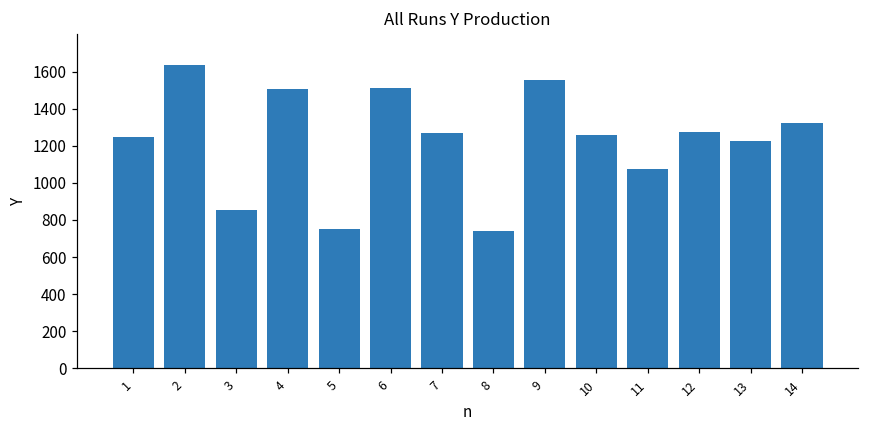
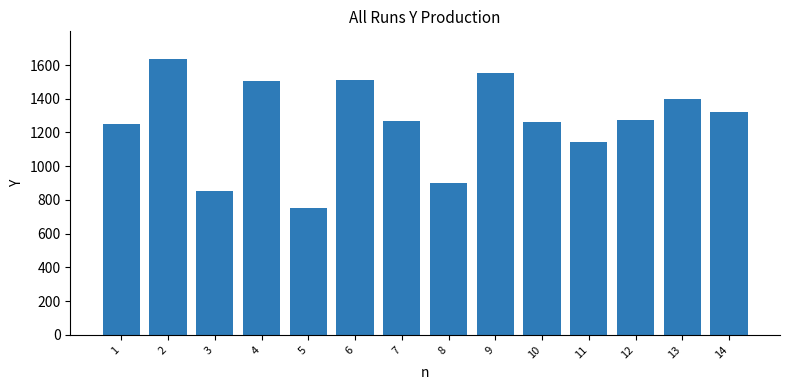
8: 740 -> 900
11: 1070 -> 1150
13: 1230 -> 1400
